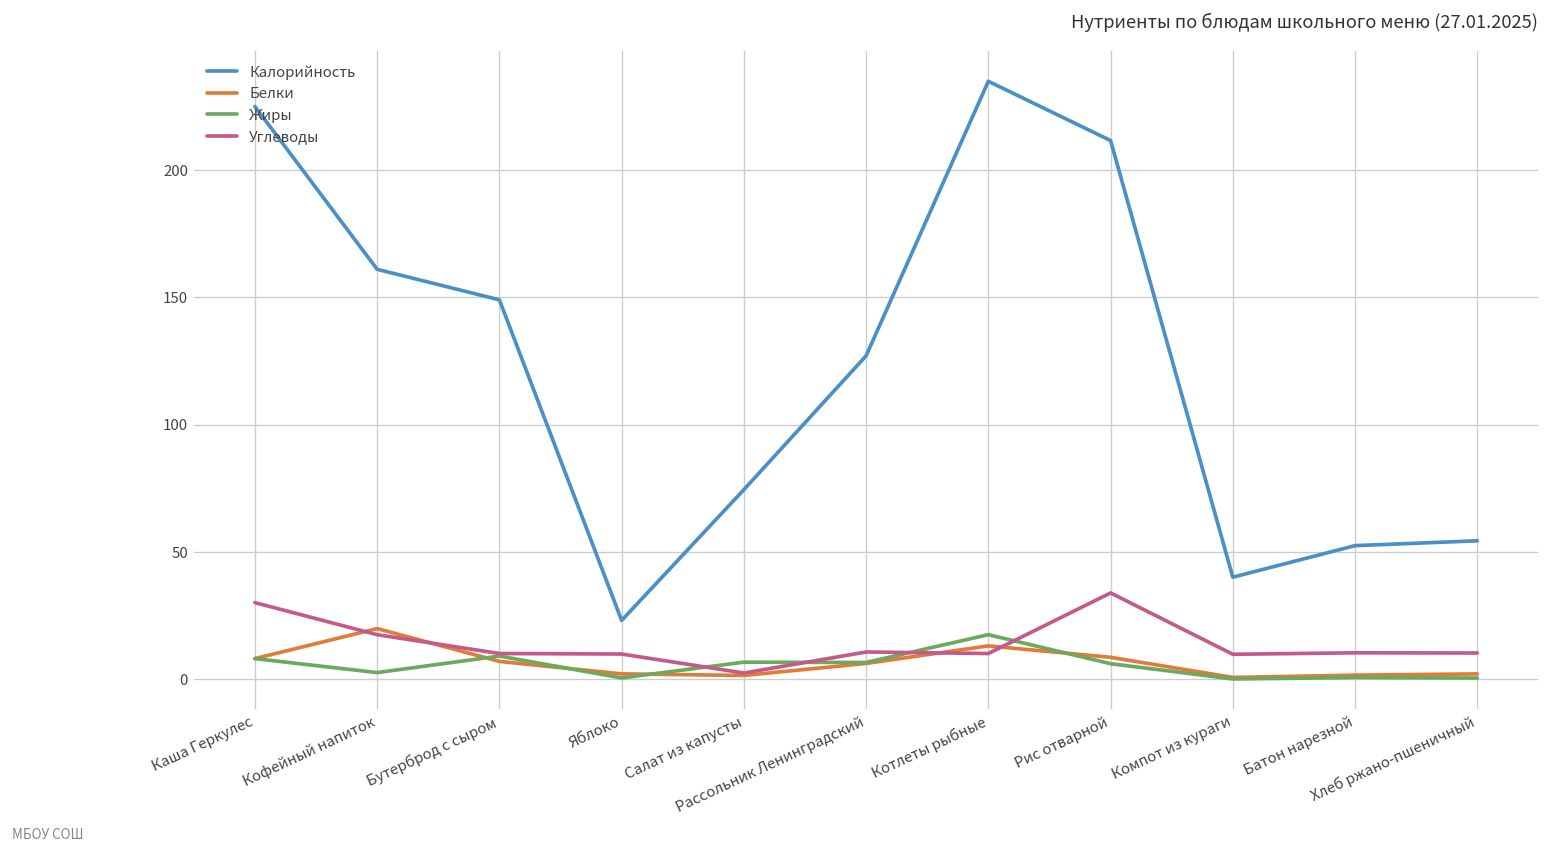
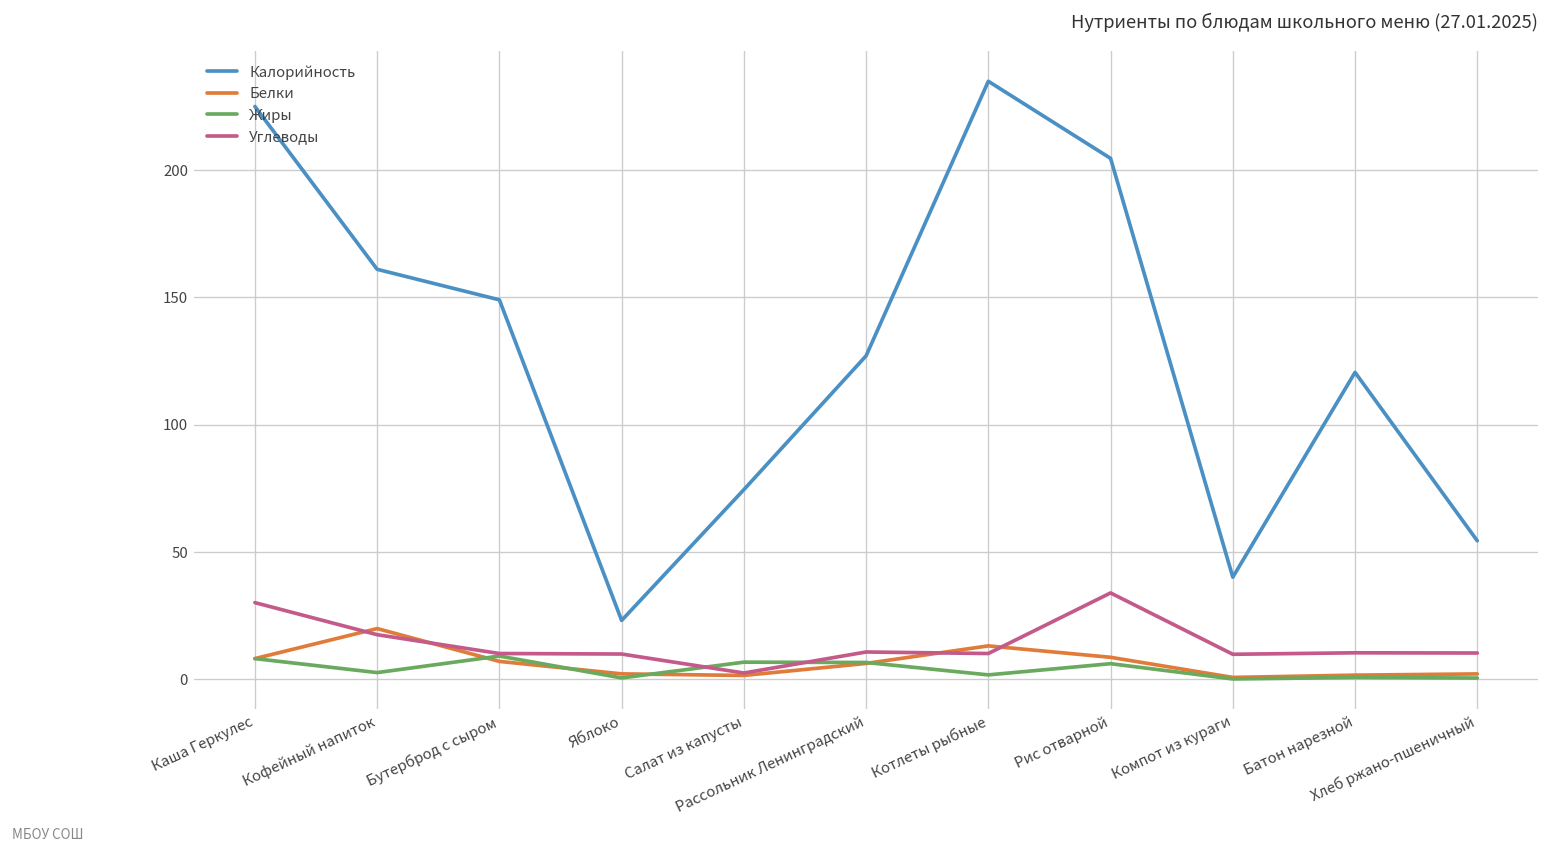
Жиры, Котлеты рыбные: 17 -> 2
Калорийность, Рис отварной: 212 -> 205
Калорийность, Батон нарезной: 52 -> 121
